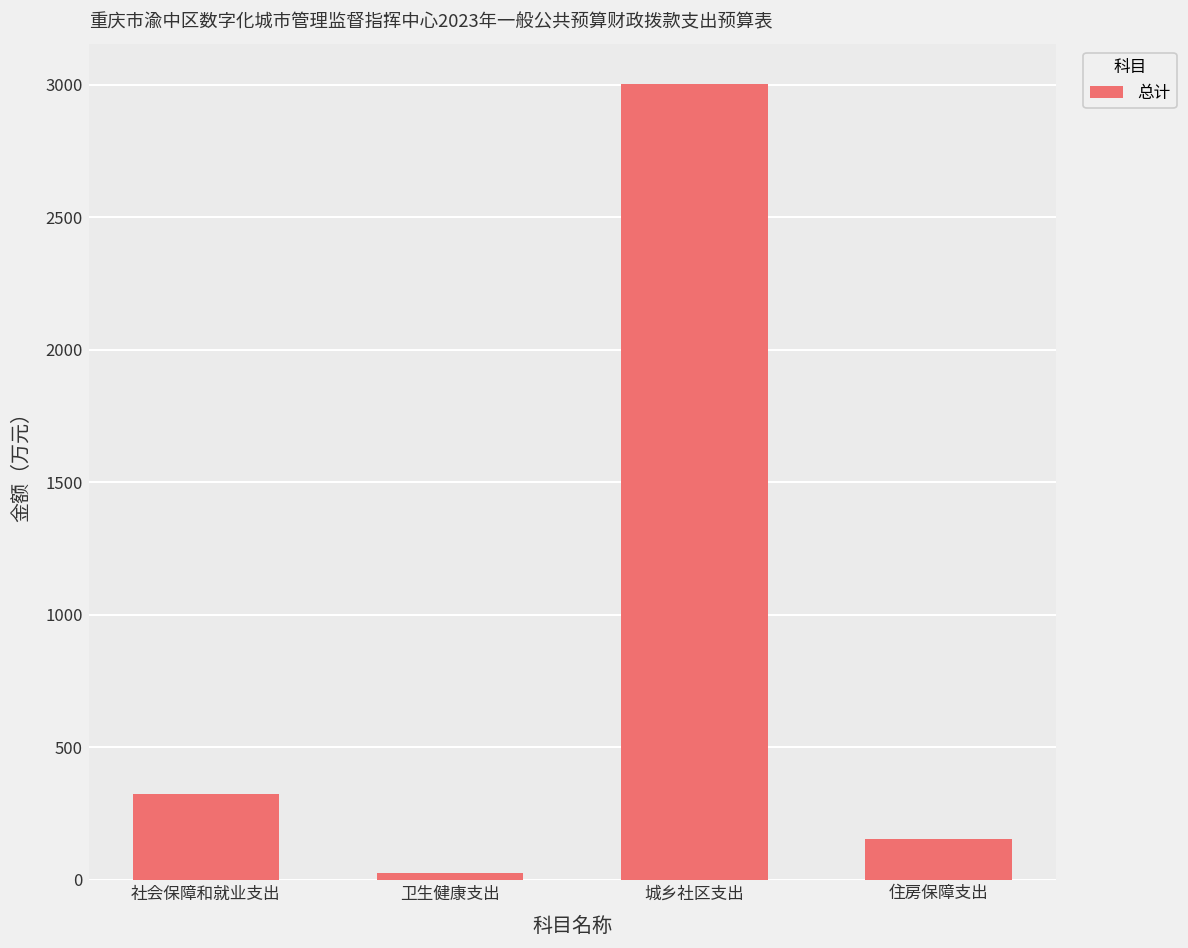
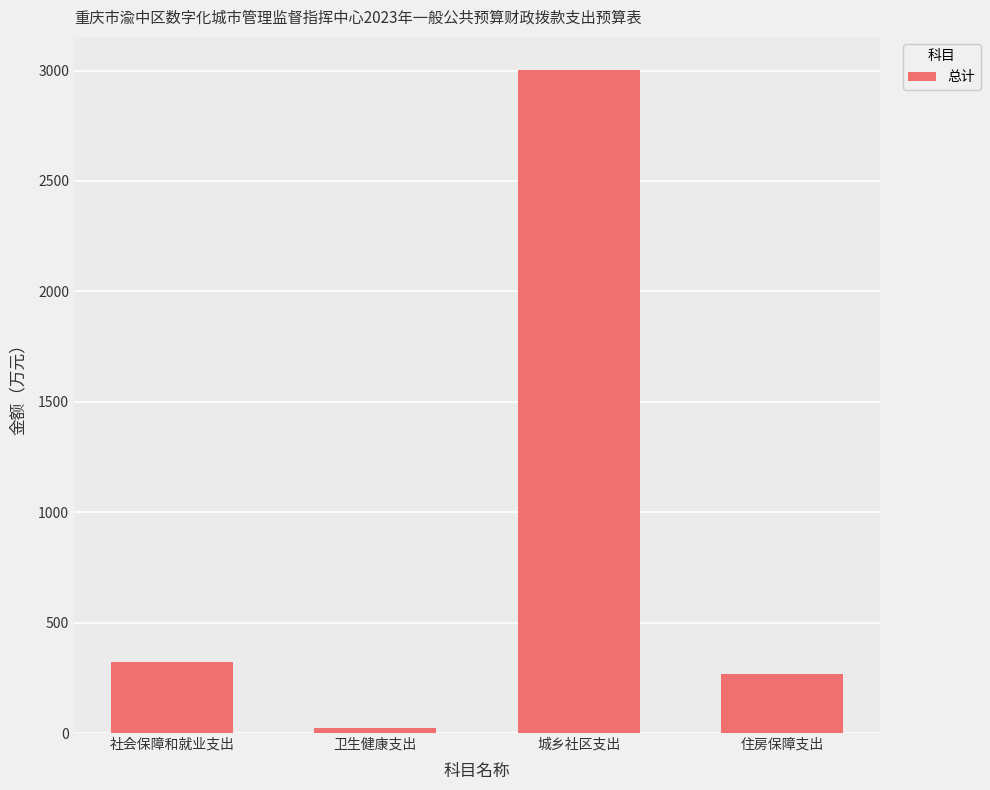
住房保障支出: 150 -> 270
